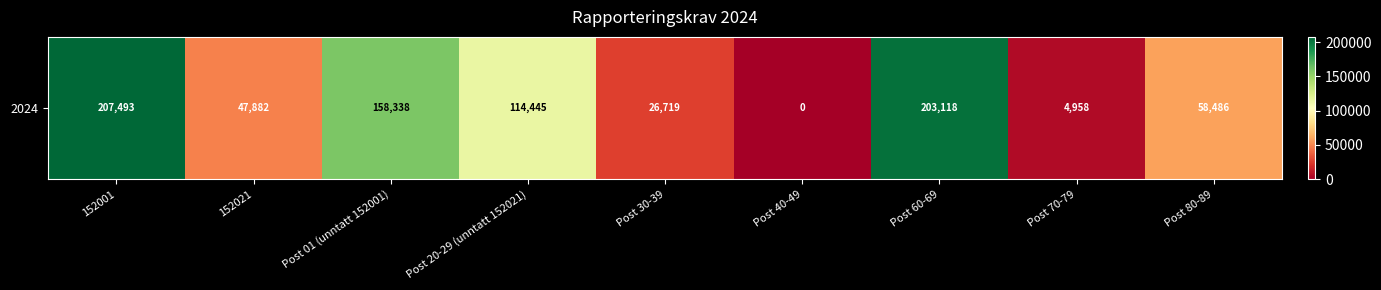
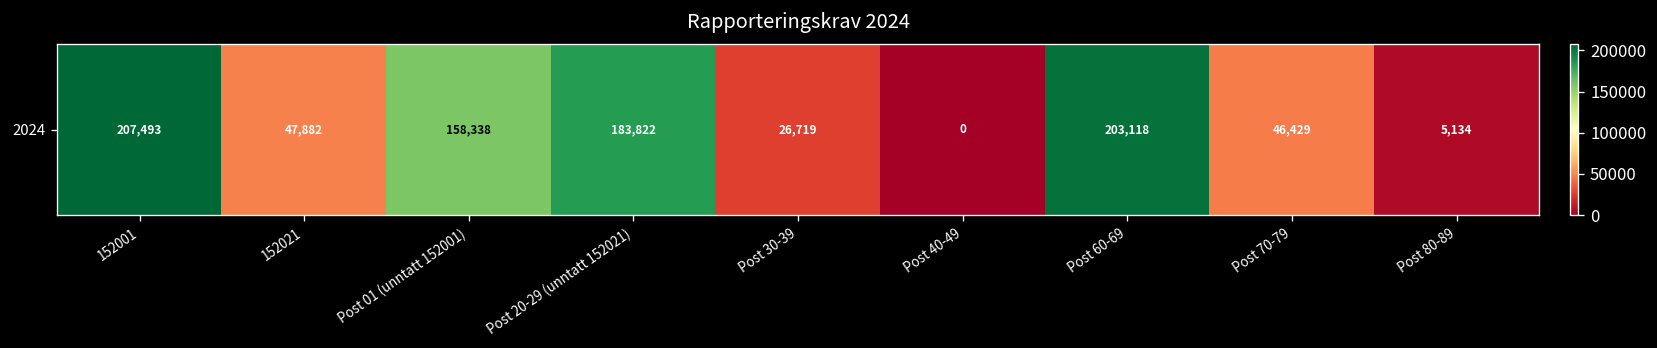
2024, Post 20-29 (unntatt 152021): 114,445 -> 183,822
2024, Post 70-79: 4,958 -> 46,429
2024, Post 80-89: 58,486 -> 5,134
